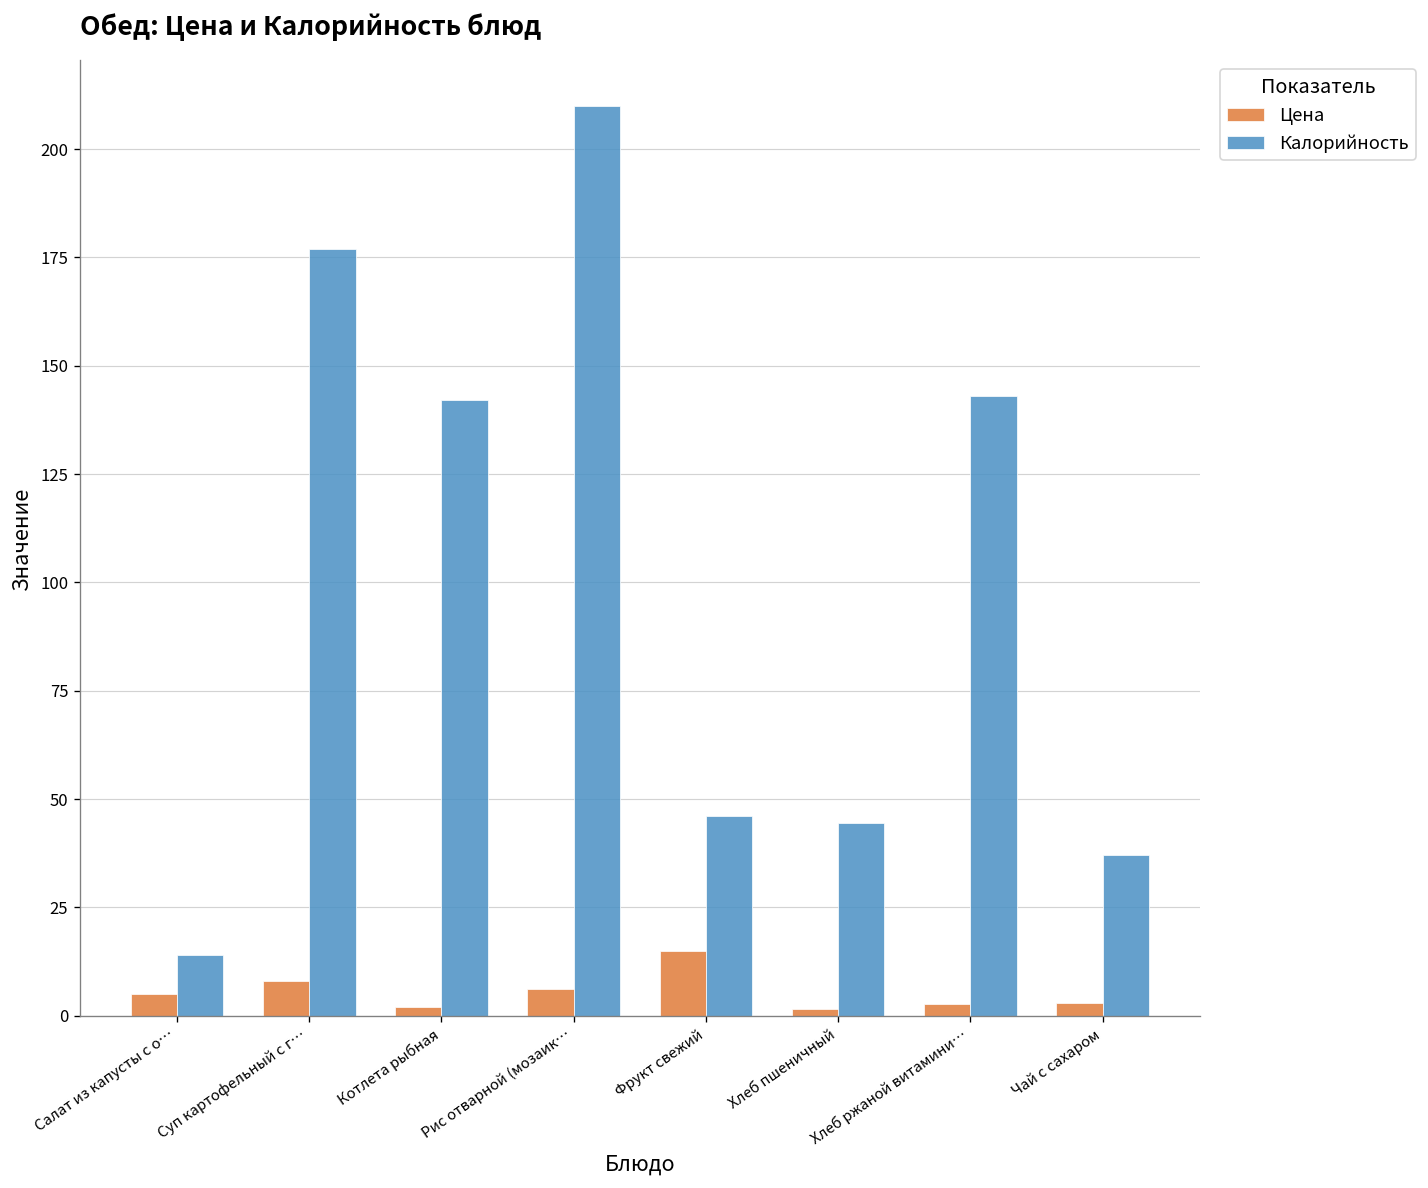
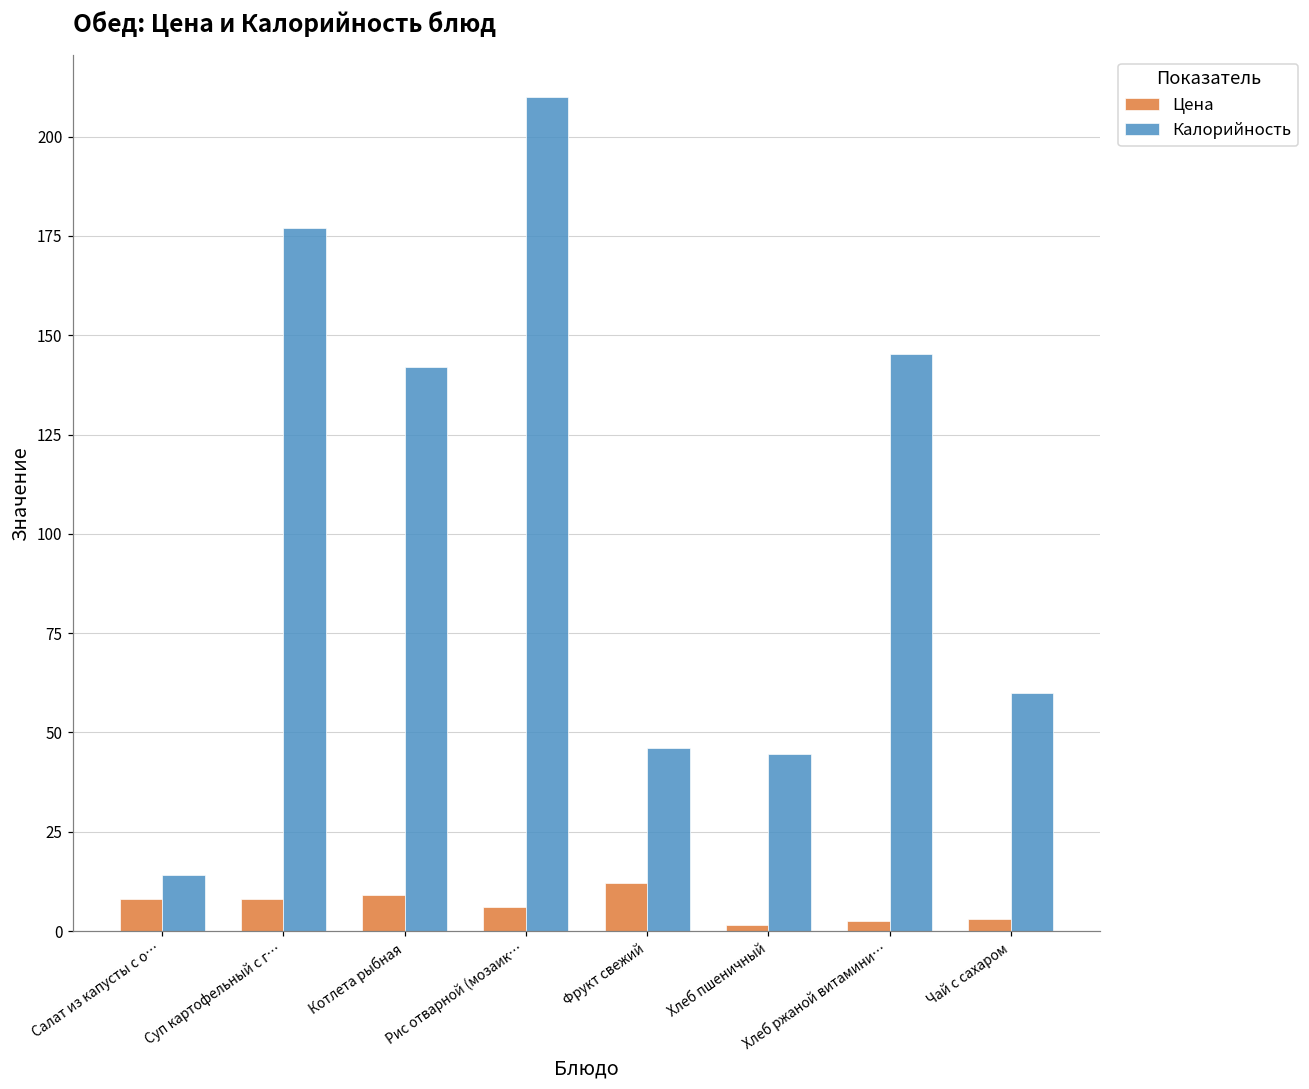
Цена, Салат из капусты с о…: 5 -> 8
Цена, Котлета рыбная: 2 -> 9
Цена, Фрукт свежий: 15 -> 12
Калорийность, Хлеб ржаной витамини…: 143 -> 145
Калорийность, Чай с сахаром: 37 -> 60
